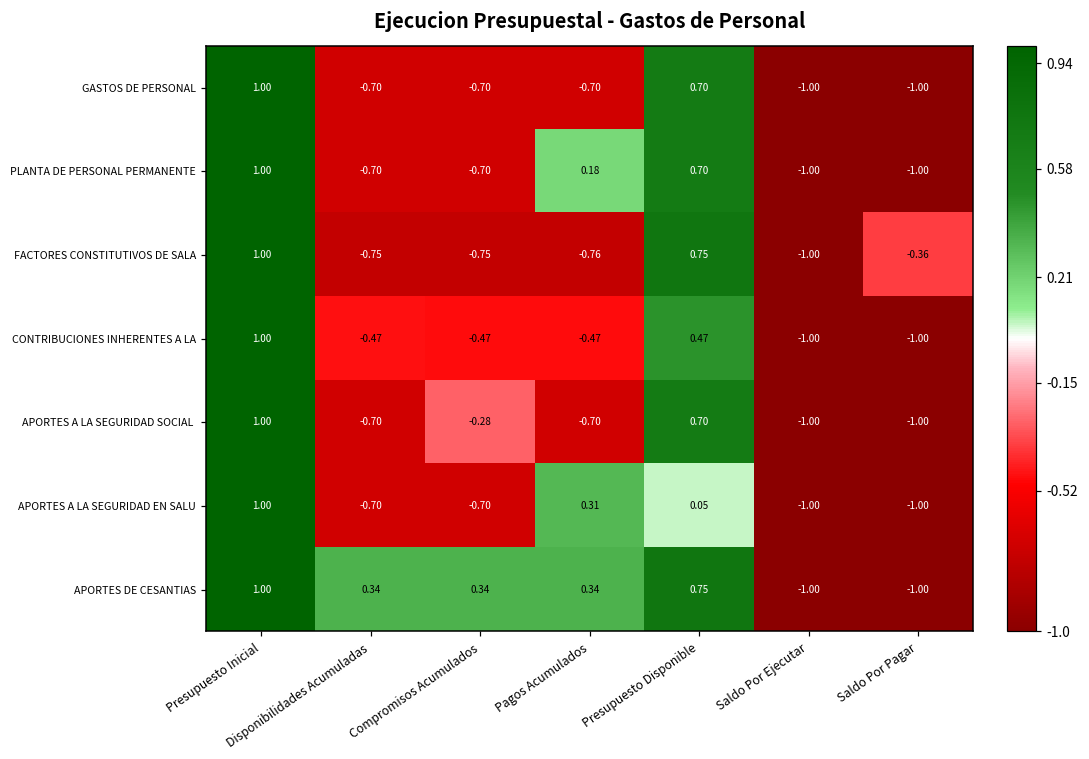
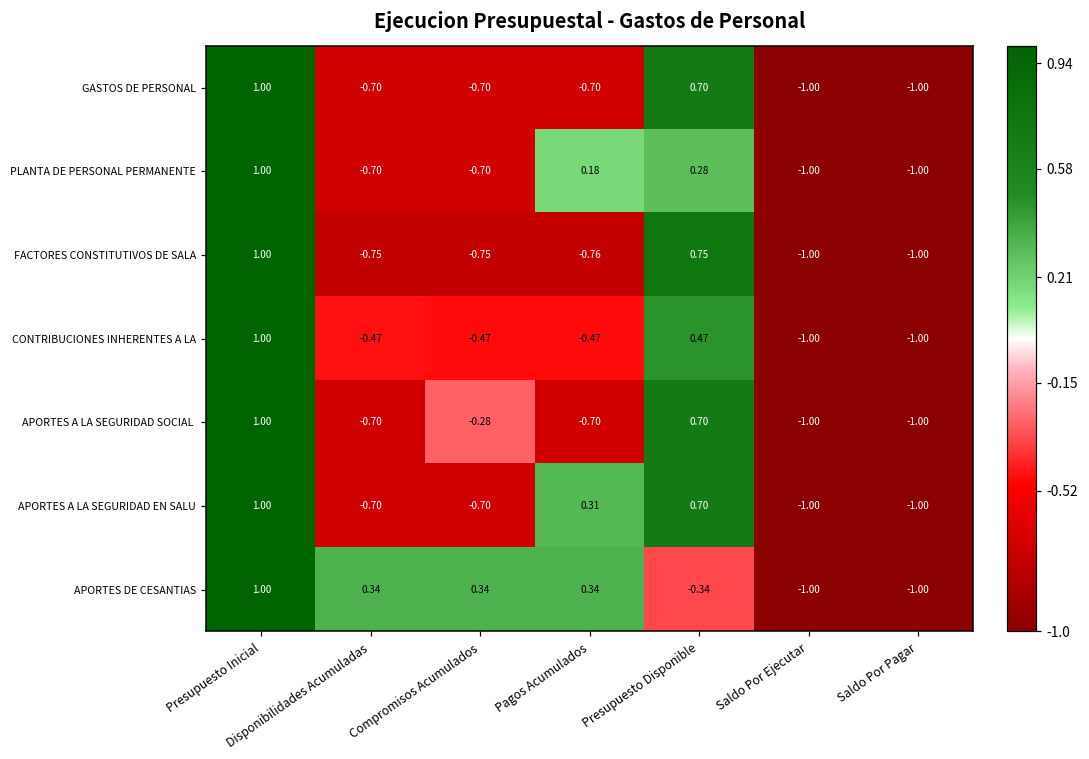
PLANTA DE PERSONAL PERMANENTE, Presupuesto Disponible: 0.70 -> 0.28
FACTORES CONSTITUTIVOS DE SALA, Saldo Por Pagar: -0.36 -> -1.00
APORTES A LA SEGURIDAD EN SALU, Presupuesto Disponible: 0.05 -> 0.70
APORTES DE CESANTIAS, Presupuesto Disponible: 0.75 -> -0.34
